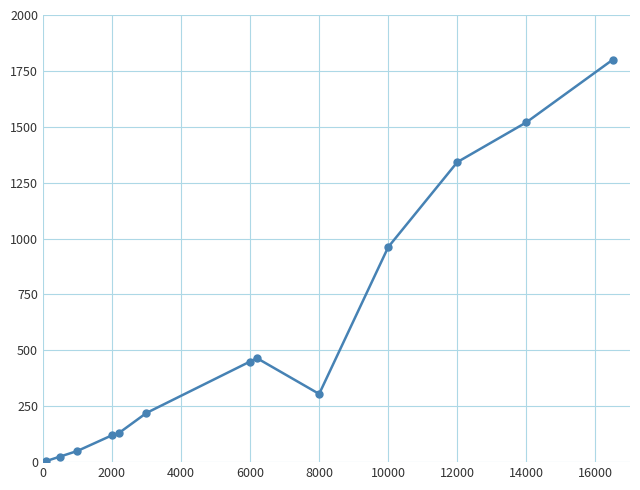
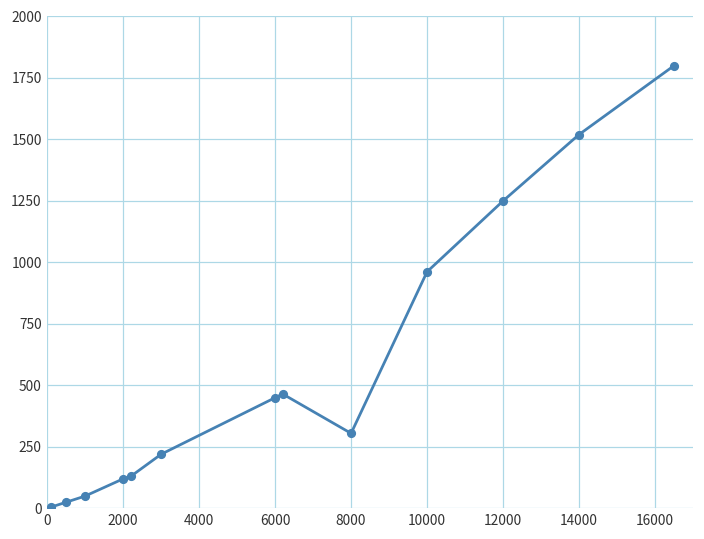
12000: 1340 -> 1250
